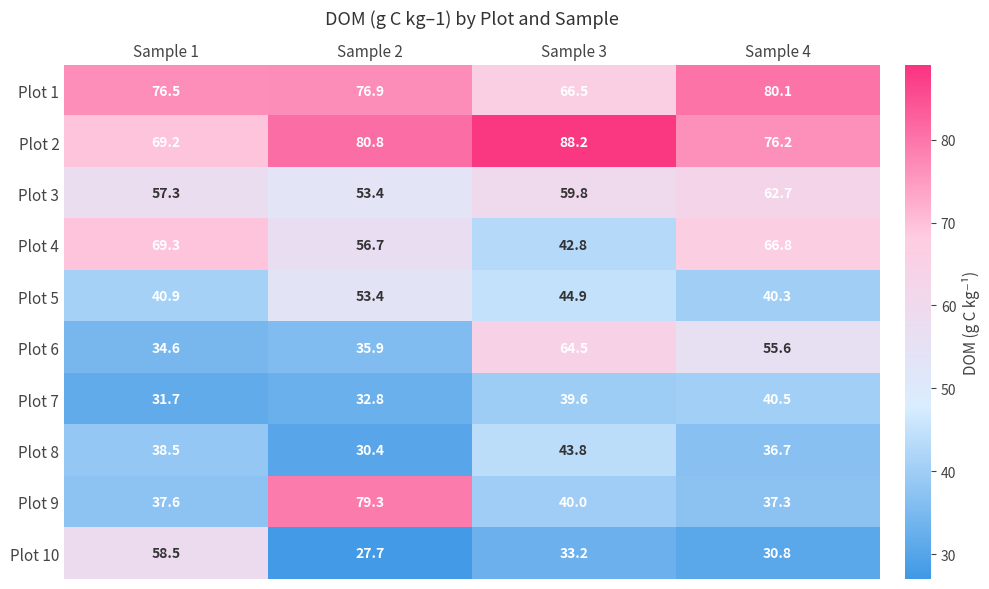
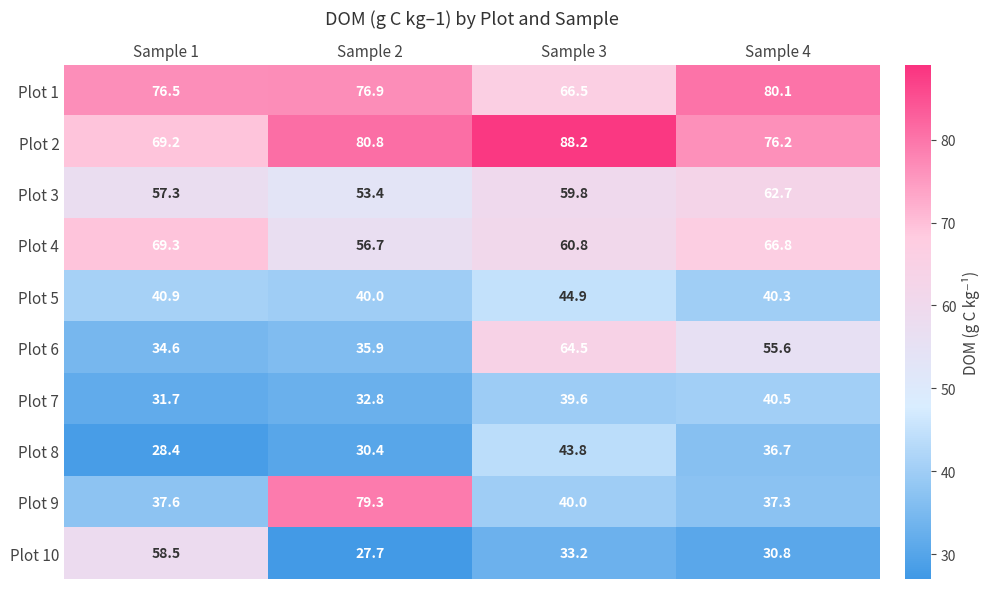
Plot 4, Sample 3: 42.8 -> 60.8
Plot 5, Sample 2: 53.4 -> 40.0
Plot 8, Sample 1: 38.5 -> 28.4
